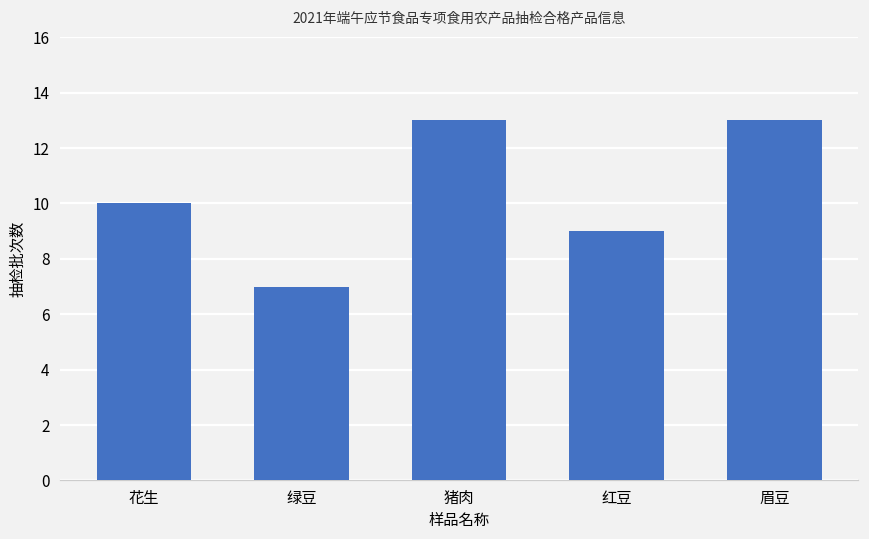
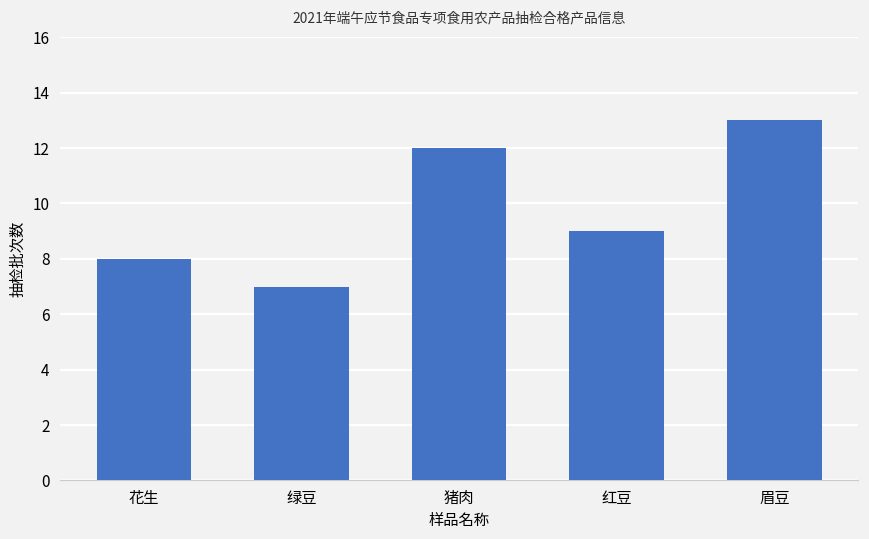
花生: 10 -> 8
猪肉: 13 -> 12
